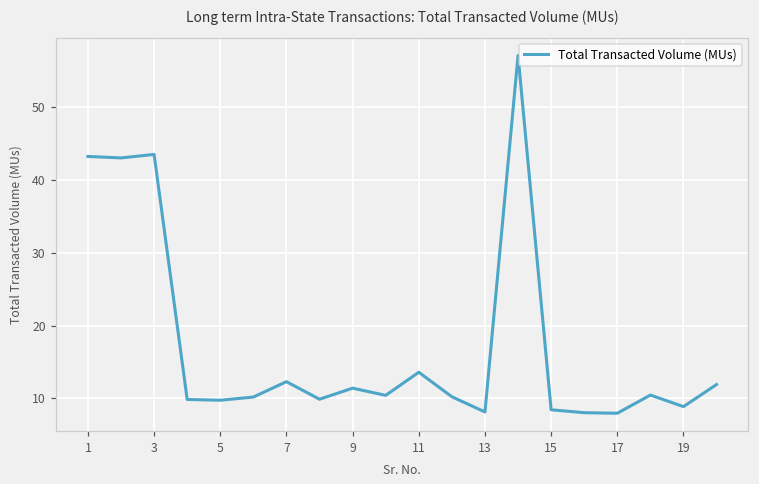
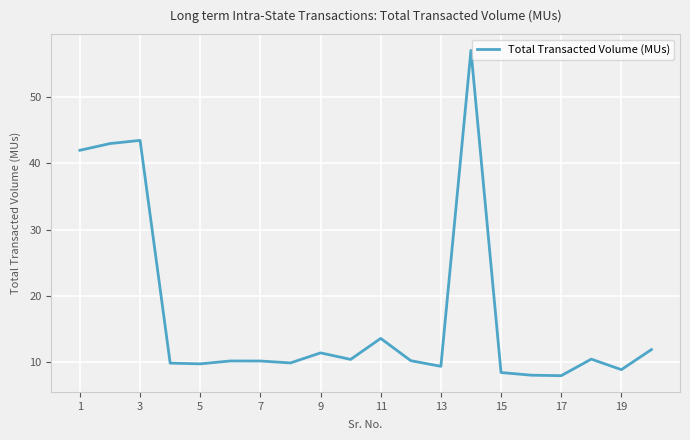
1: 43 -> 42
7: 12 -> 10
13: 8 -> 9
